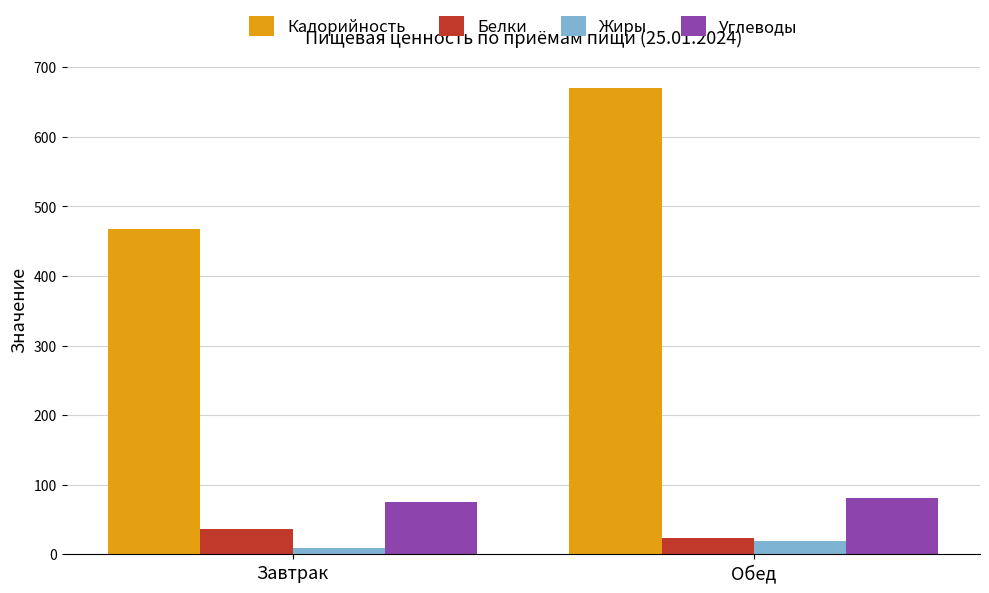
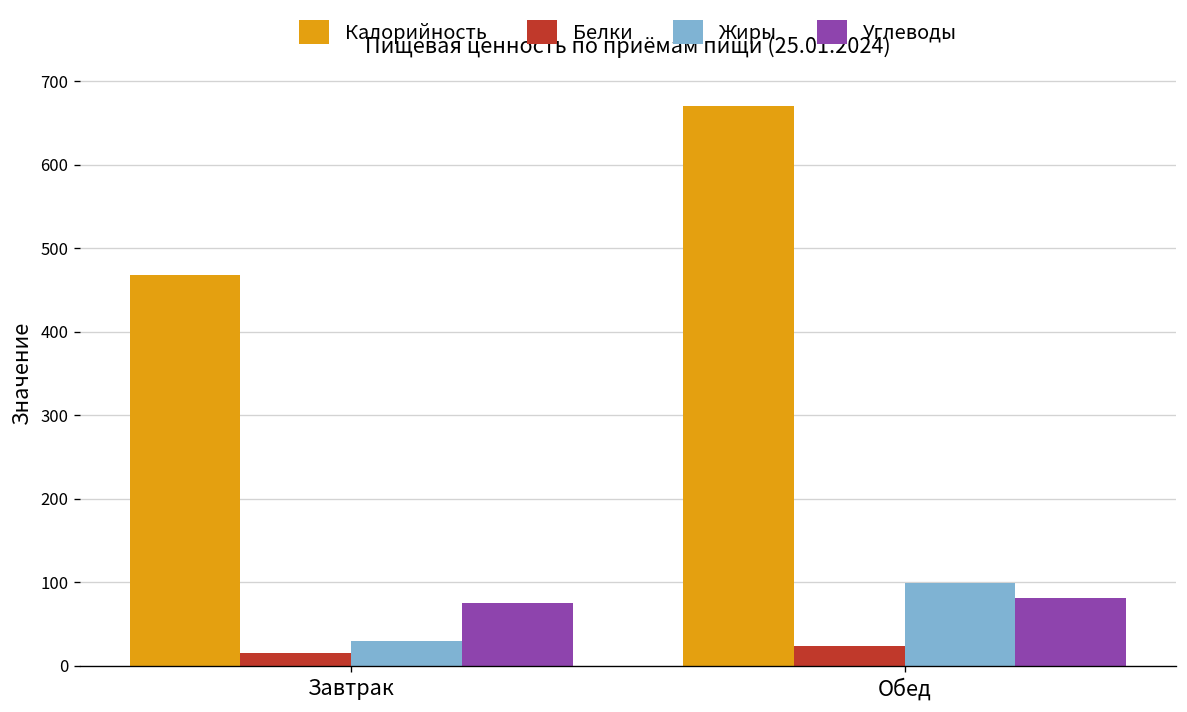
Белки, Завтрак: 40 -> 20
Жиры, Завтрак: 10 -> 30
Жиры, Обед: 20 -> 100
